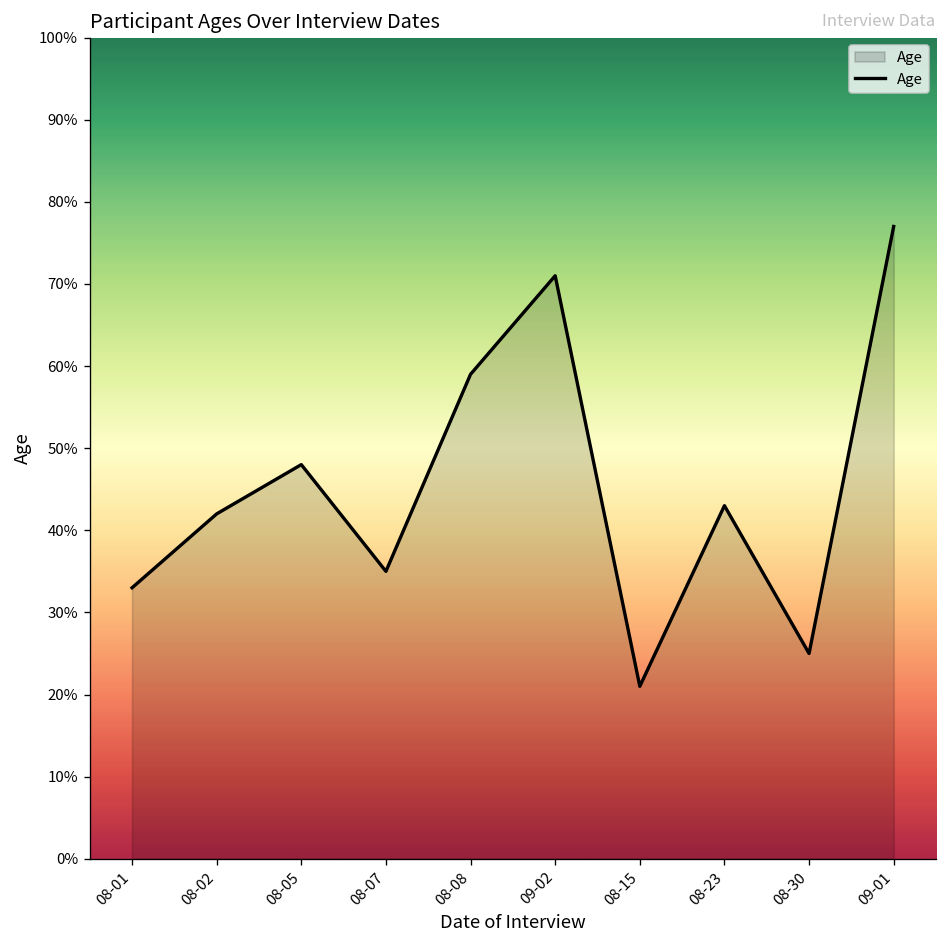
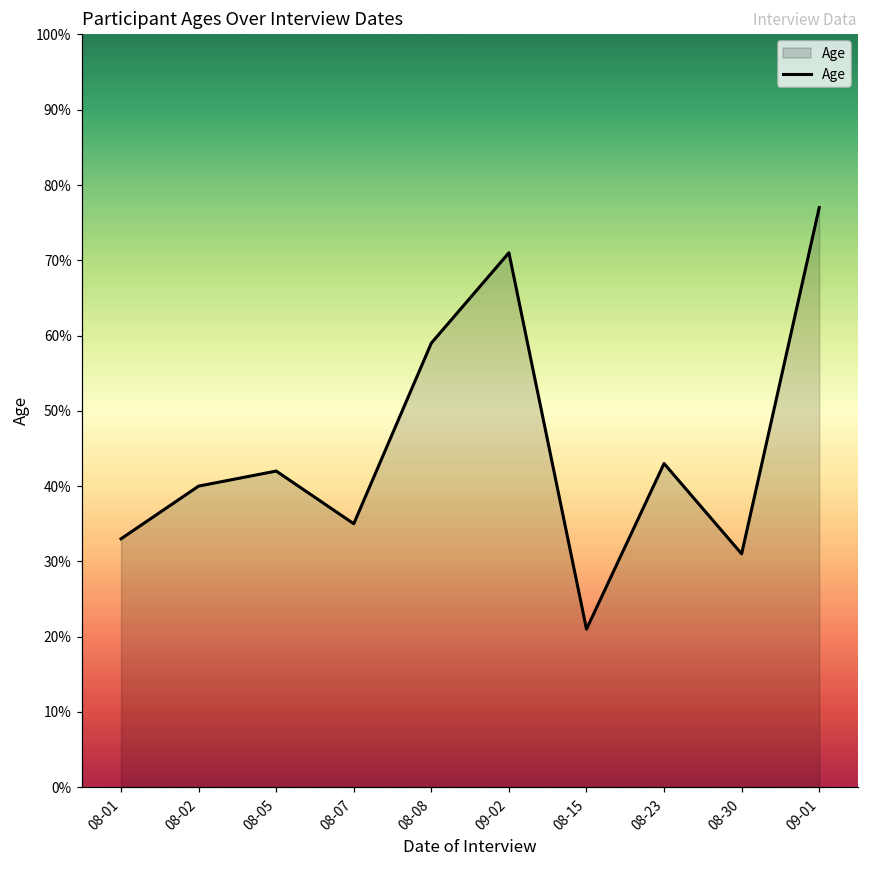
08-02: 42% -> 40%
08-05: 48% -> 42%
08-30: 25% -> 31%
